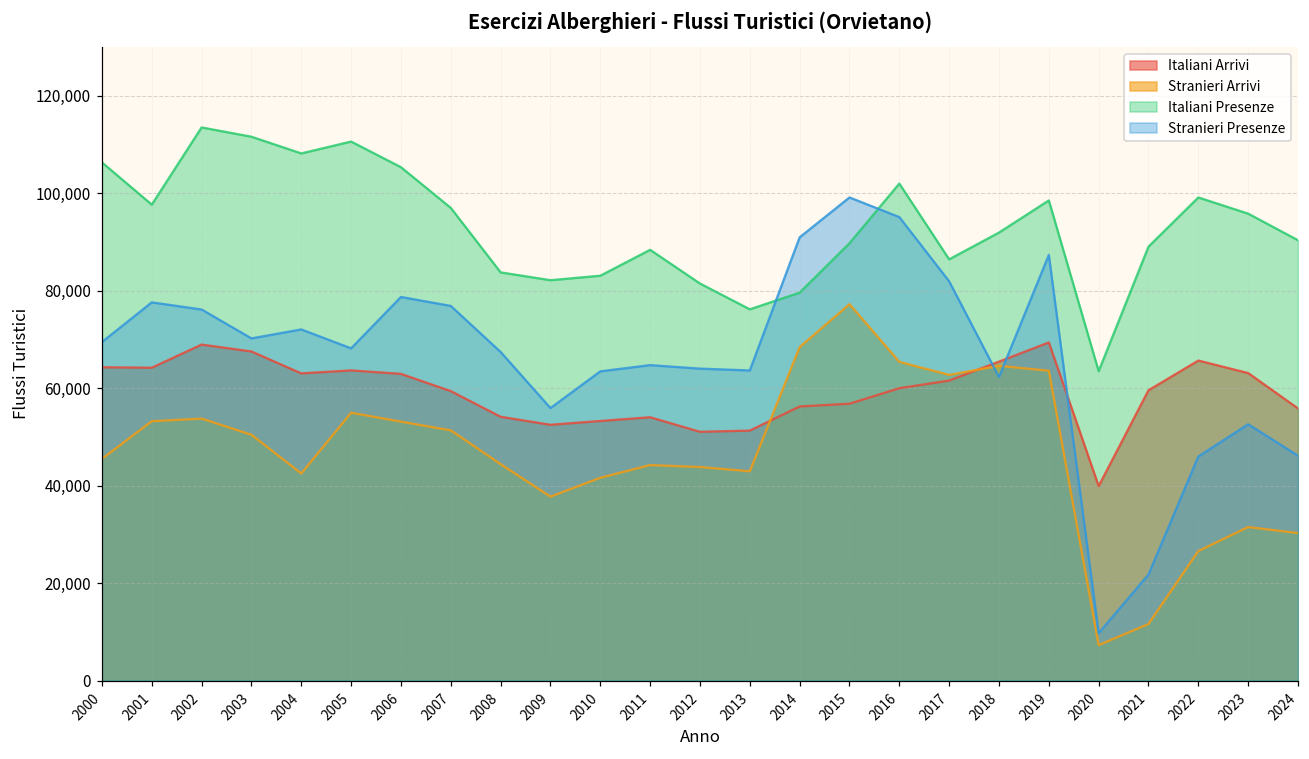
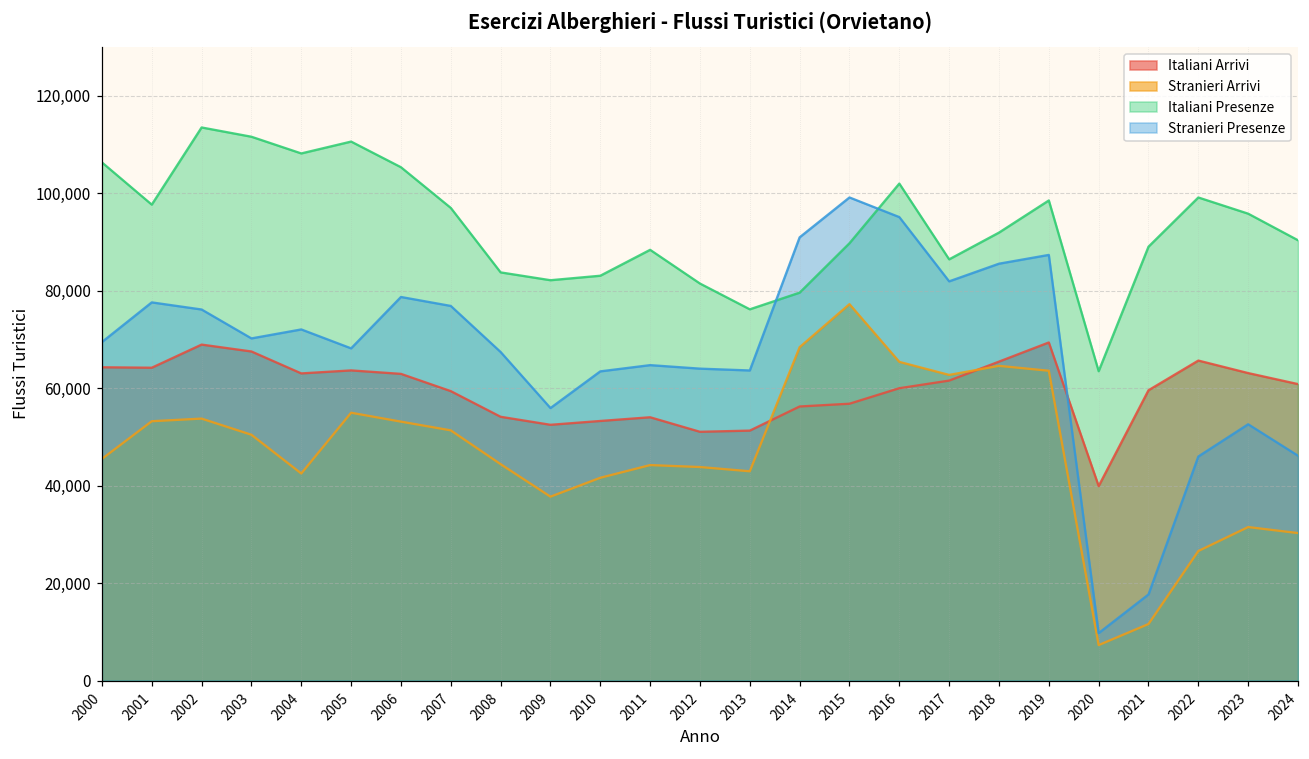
Stranieri Presenze, 2018: 62,000 -> 86,000
Stranieri Presenze, 2021: 22,000 -> 18,000
Italiani Arrivi, 2024: 56,000 -> 61,000
